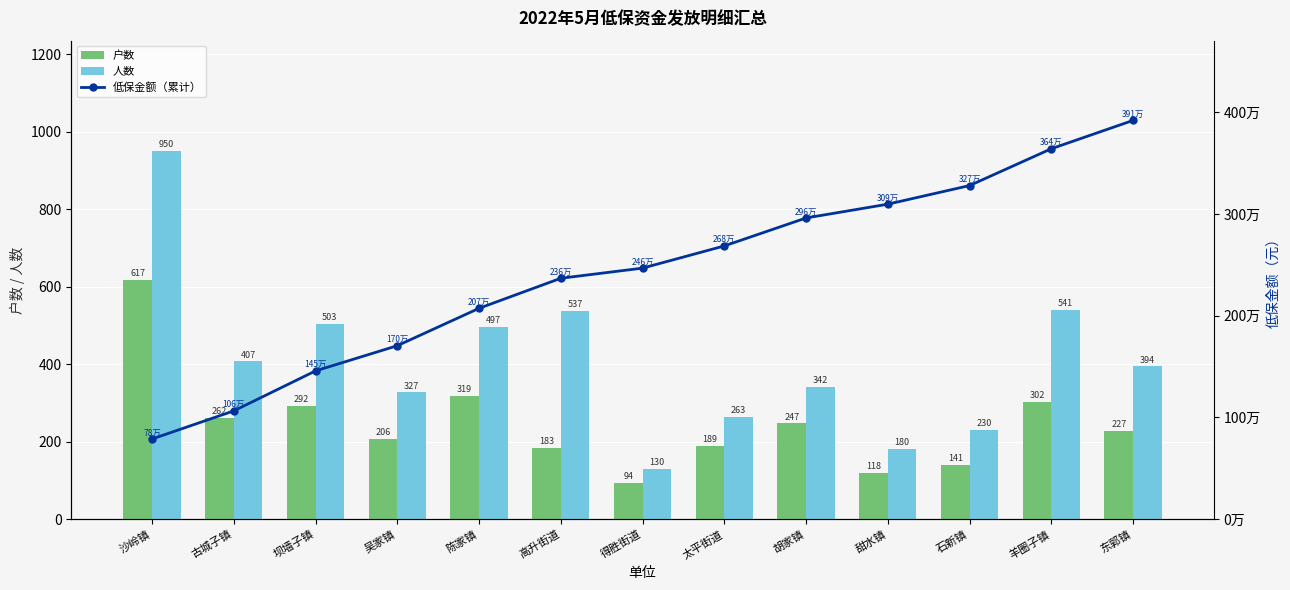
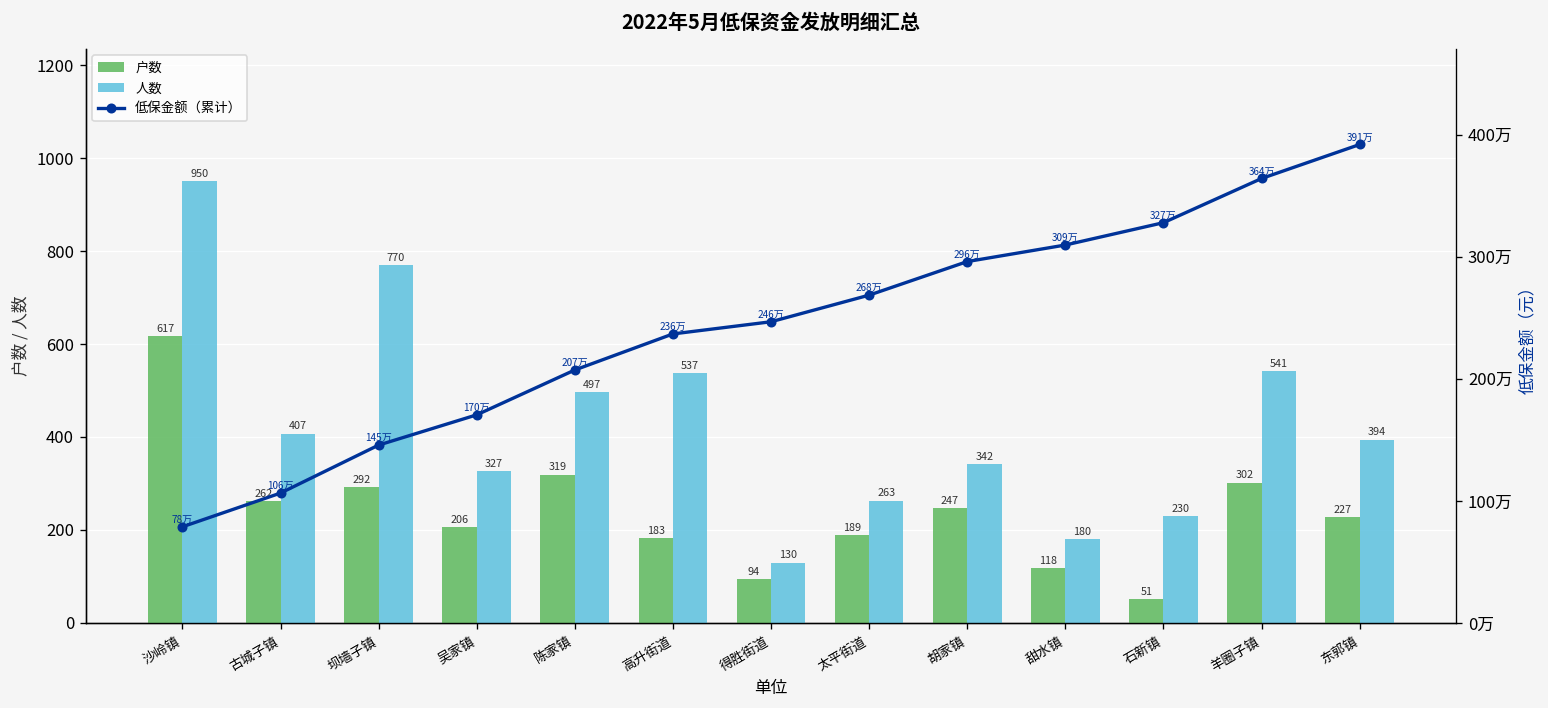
人数, 坝墙子镇: 503 -> 770
户数, 石新镇: 141 -> 51
